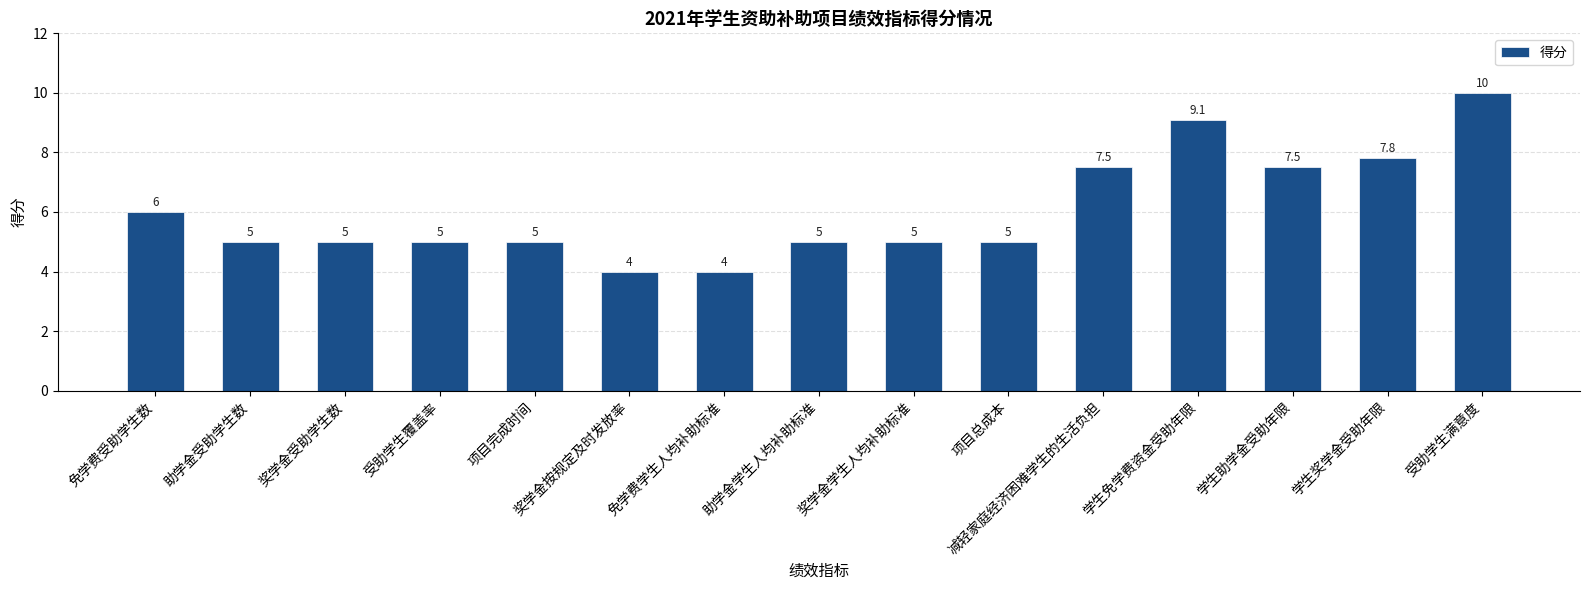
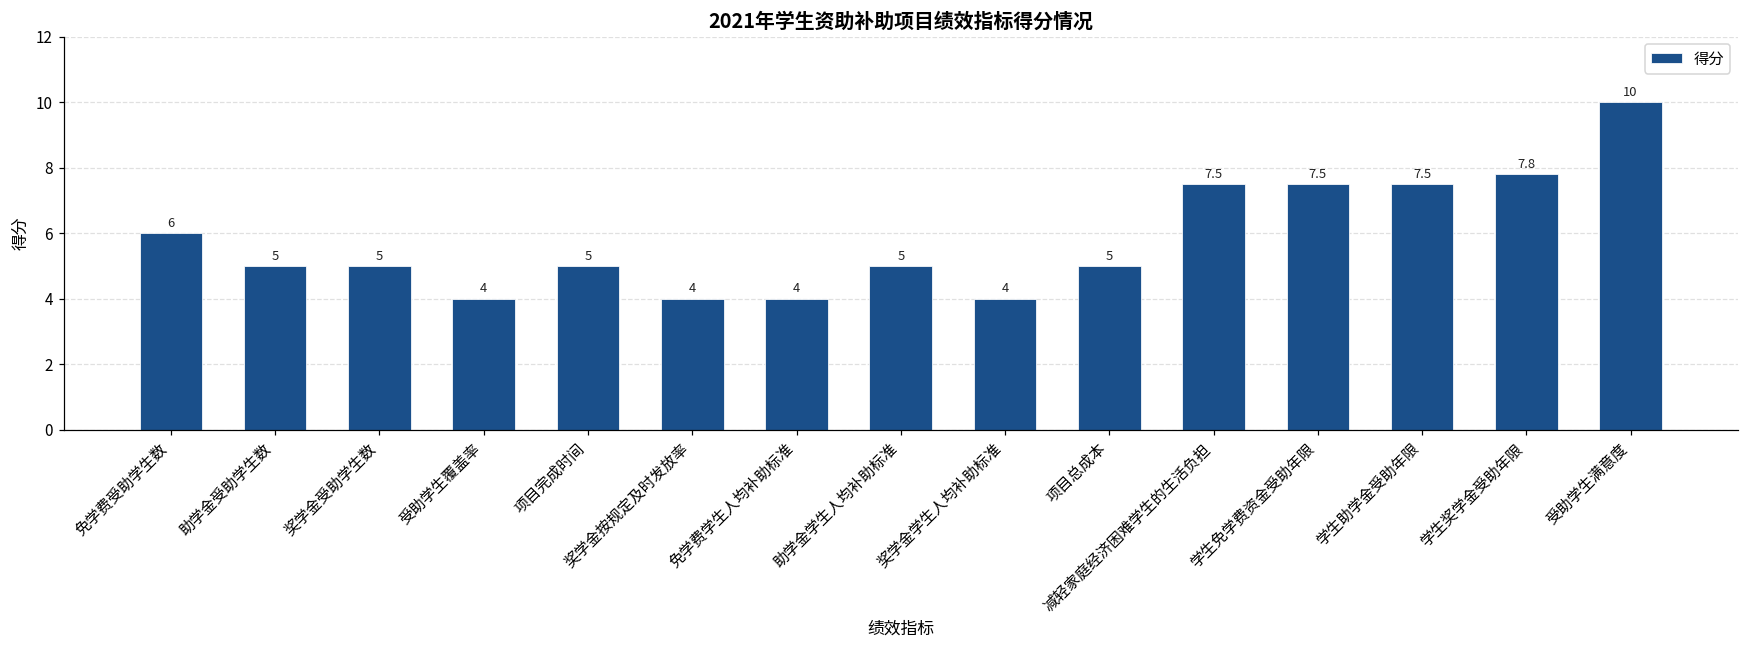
受助学生覆盖率: 5 -> 4
奖学金学生人均补助标准: 5 -> 4
学生免学费资金受助年限: 9.1 -> 7.5
